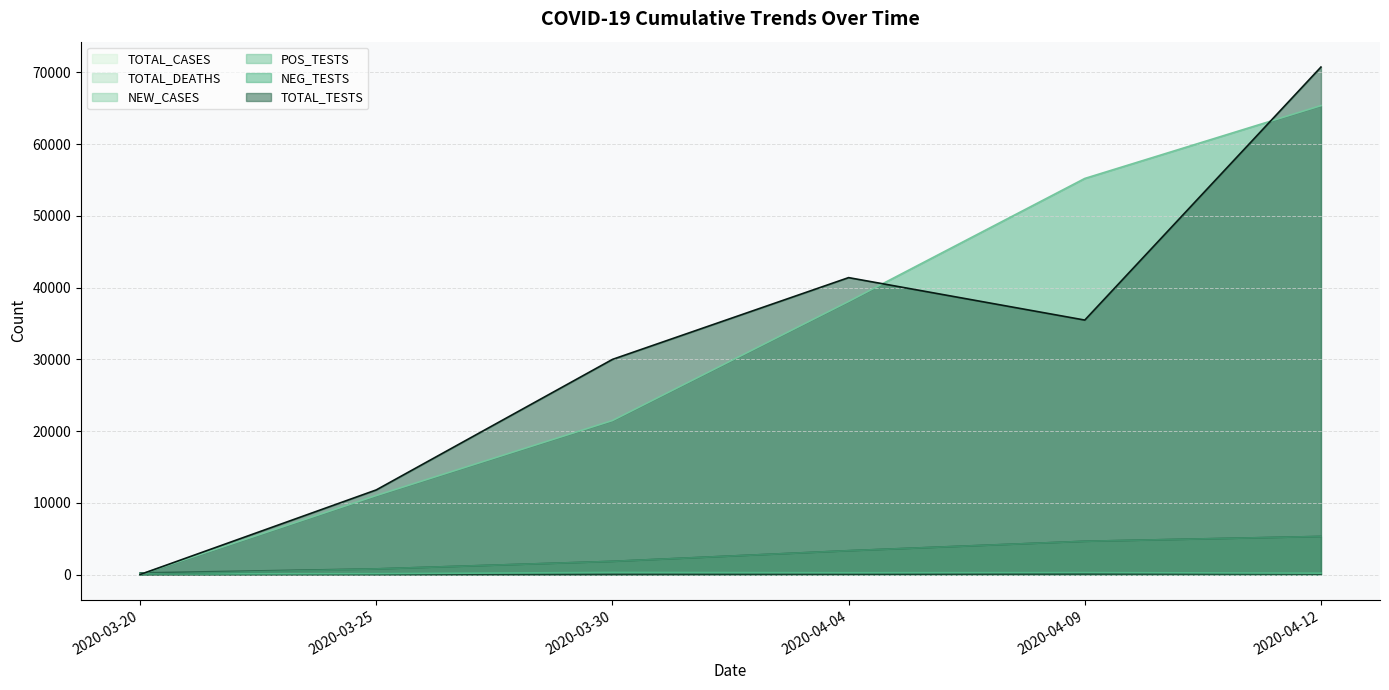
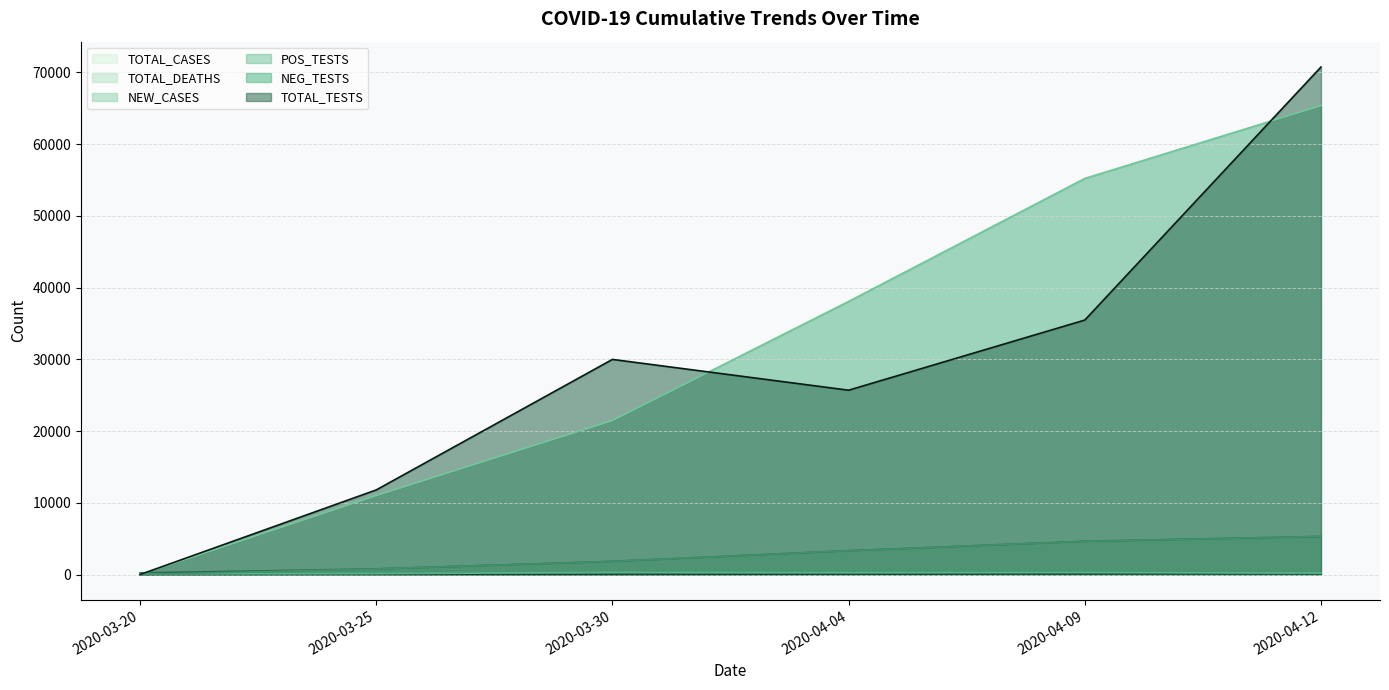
TOTAL_TESTS, 2020-04-04: 41000 -> 26000
